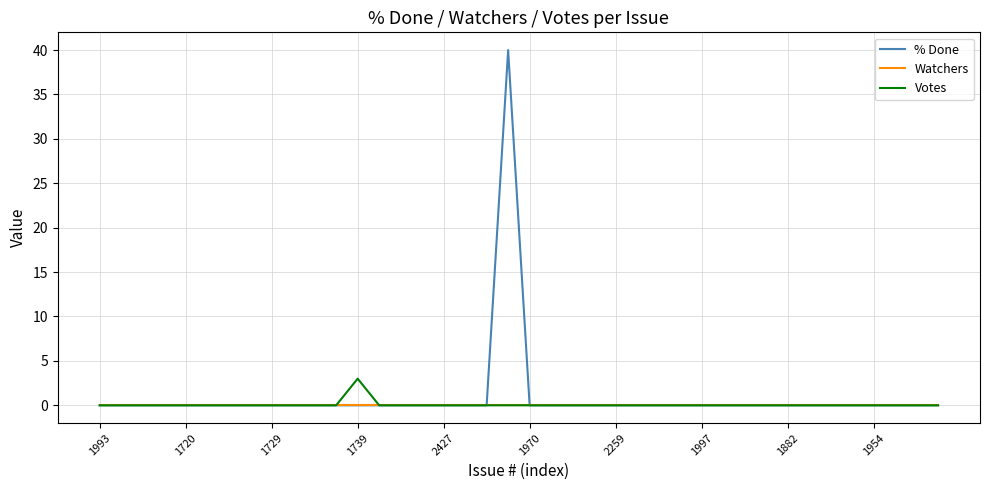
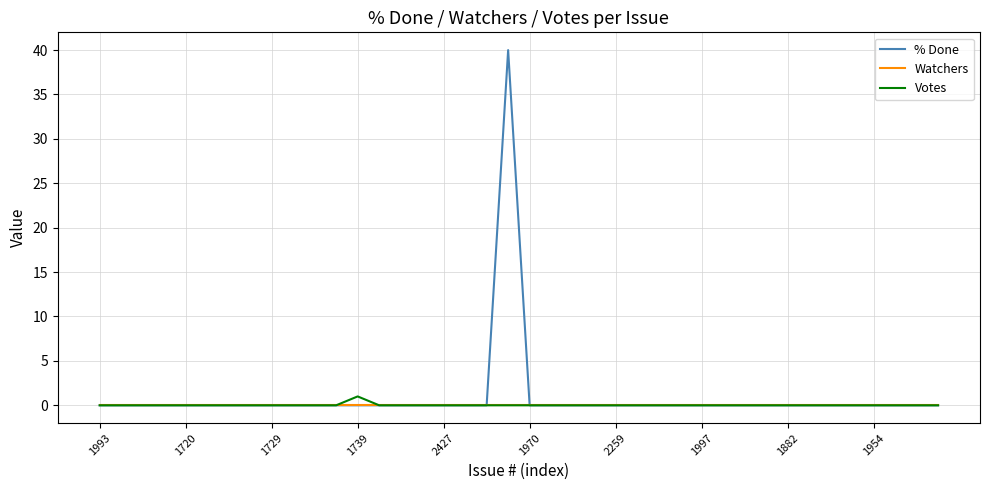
Votes, 1739: 3 -> 1
